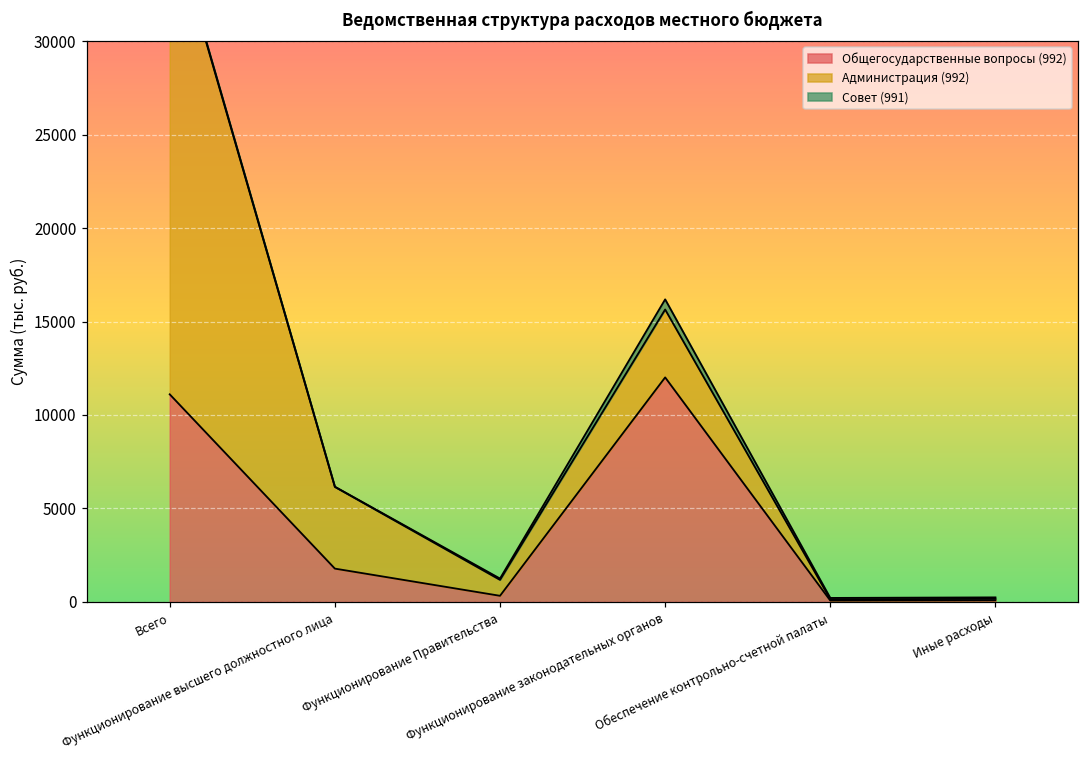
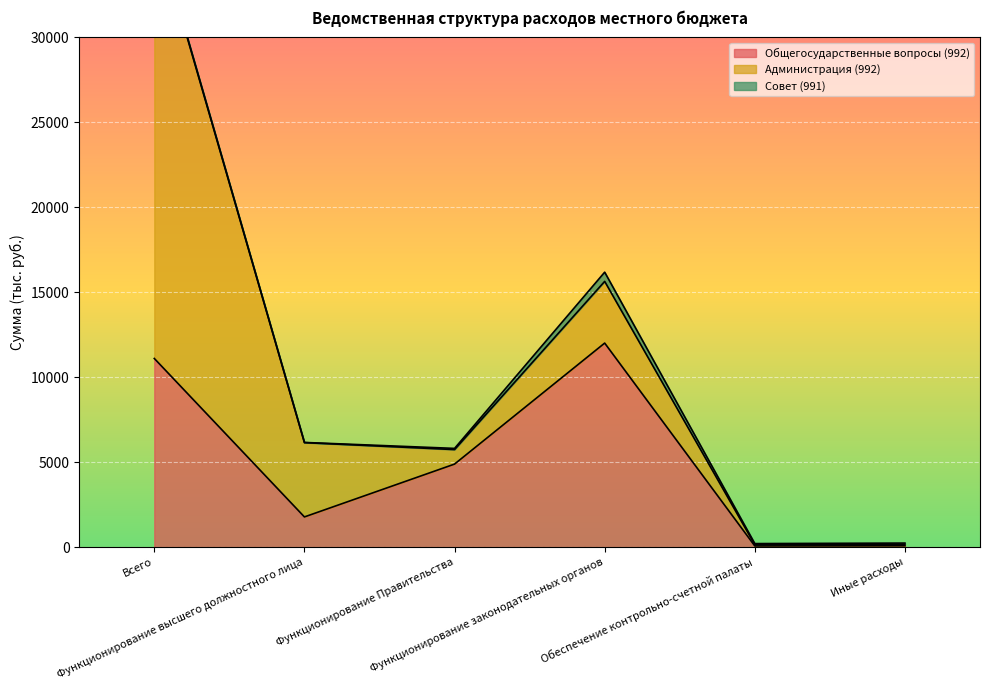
Общегосударственные вопросы (992), Функционирование Правительства: 300 -> 4900
